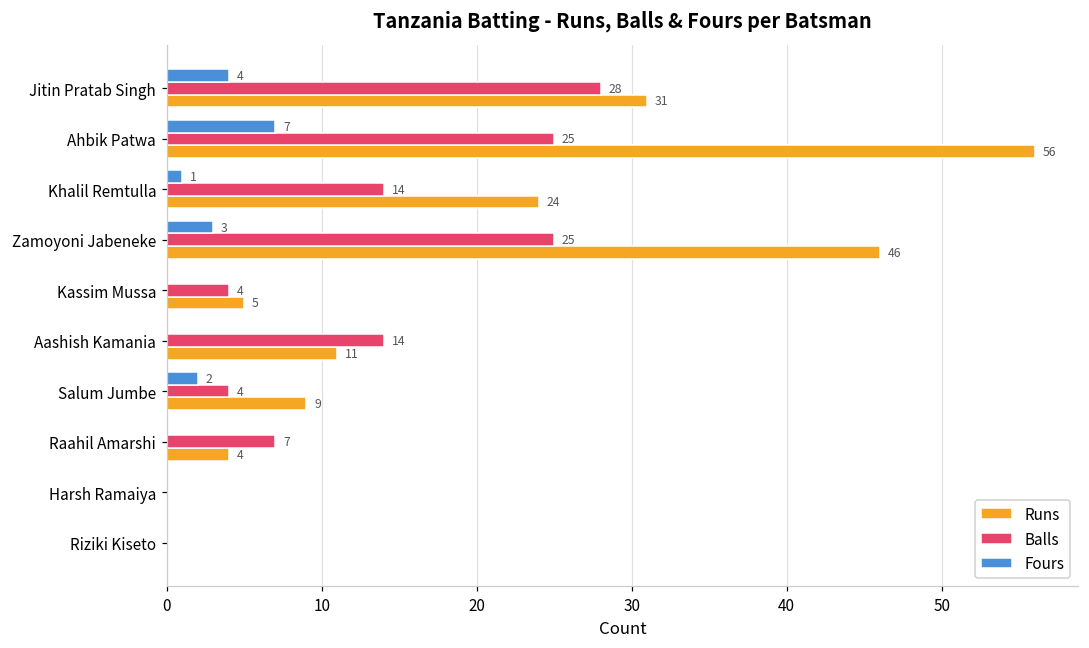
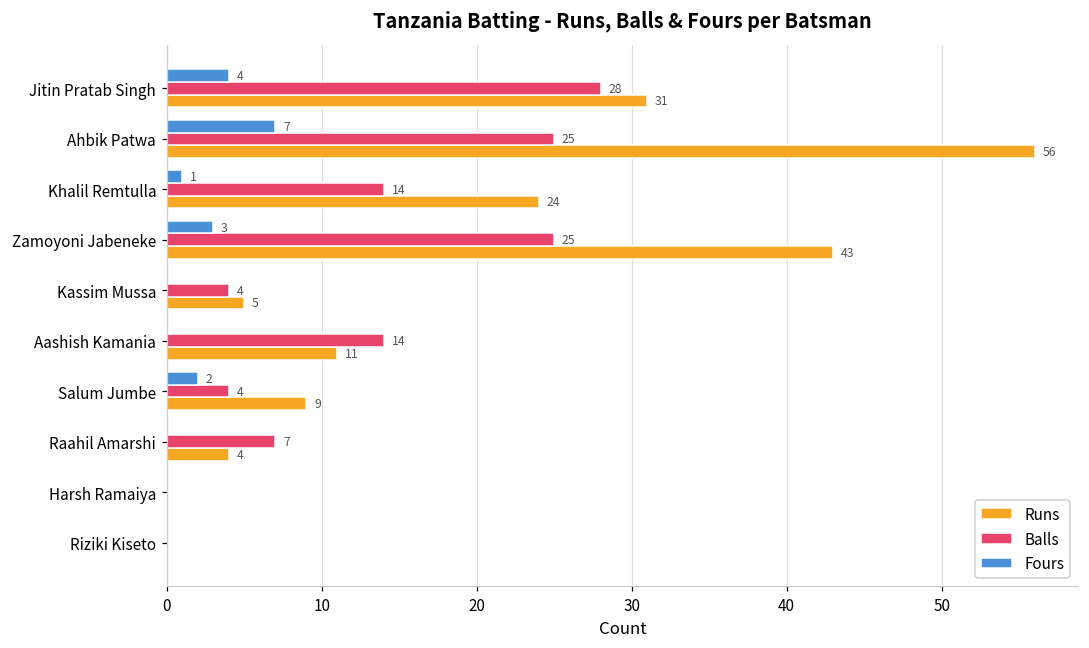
Runs, Zamoyoni Jabeneke: 46 -> 43
